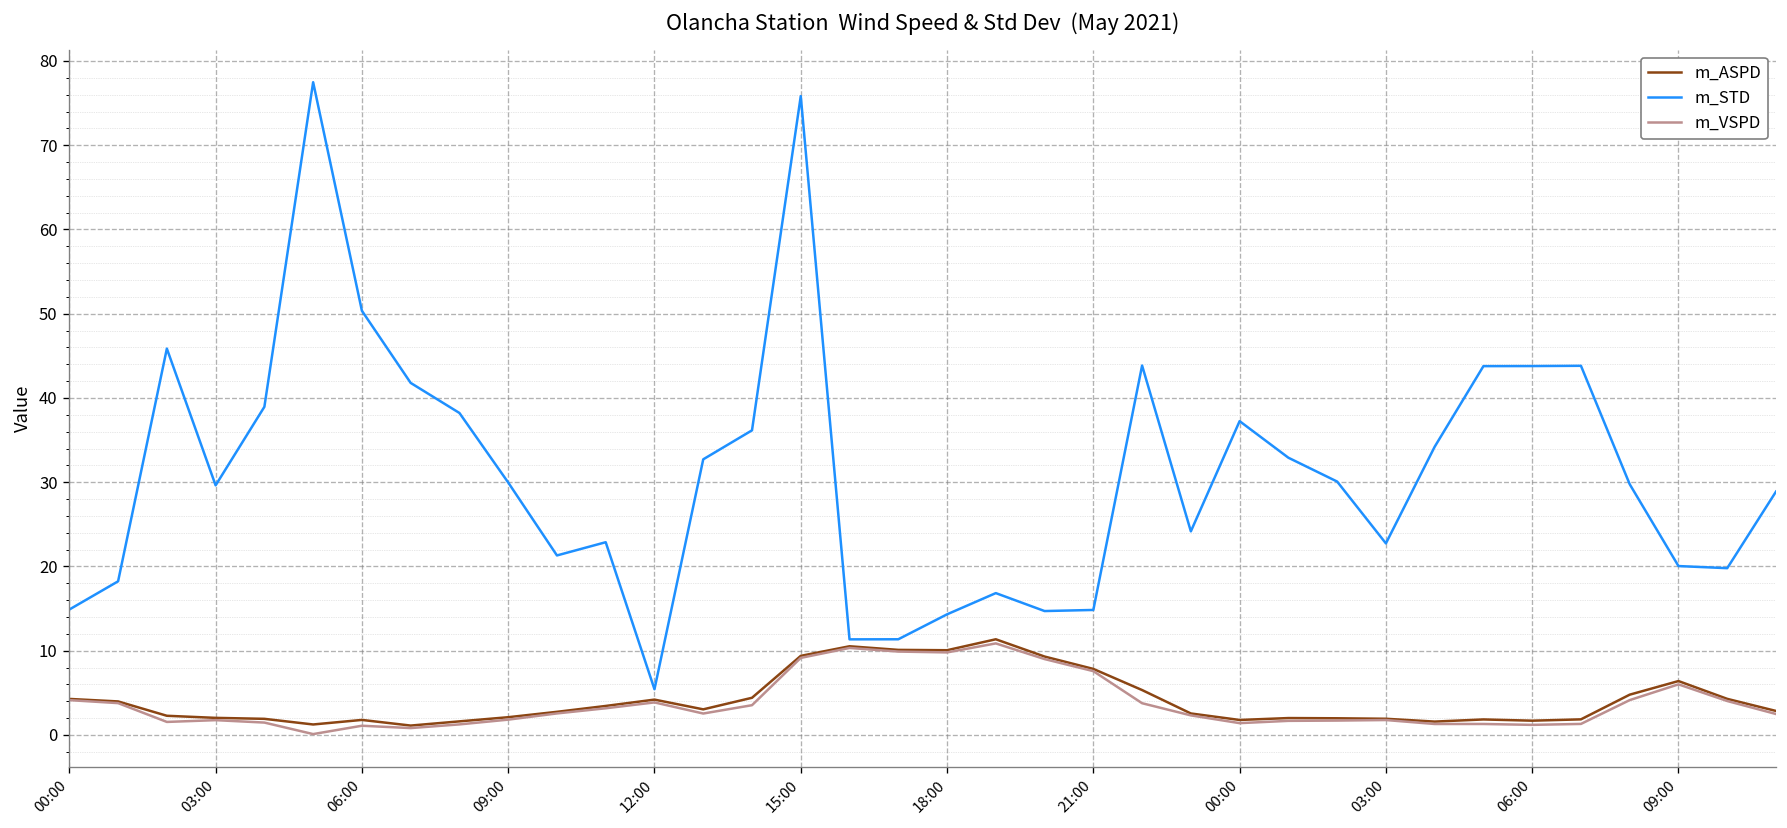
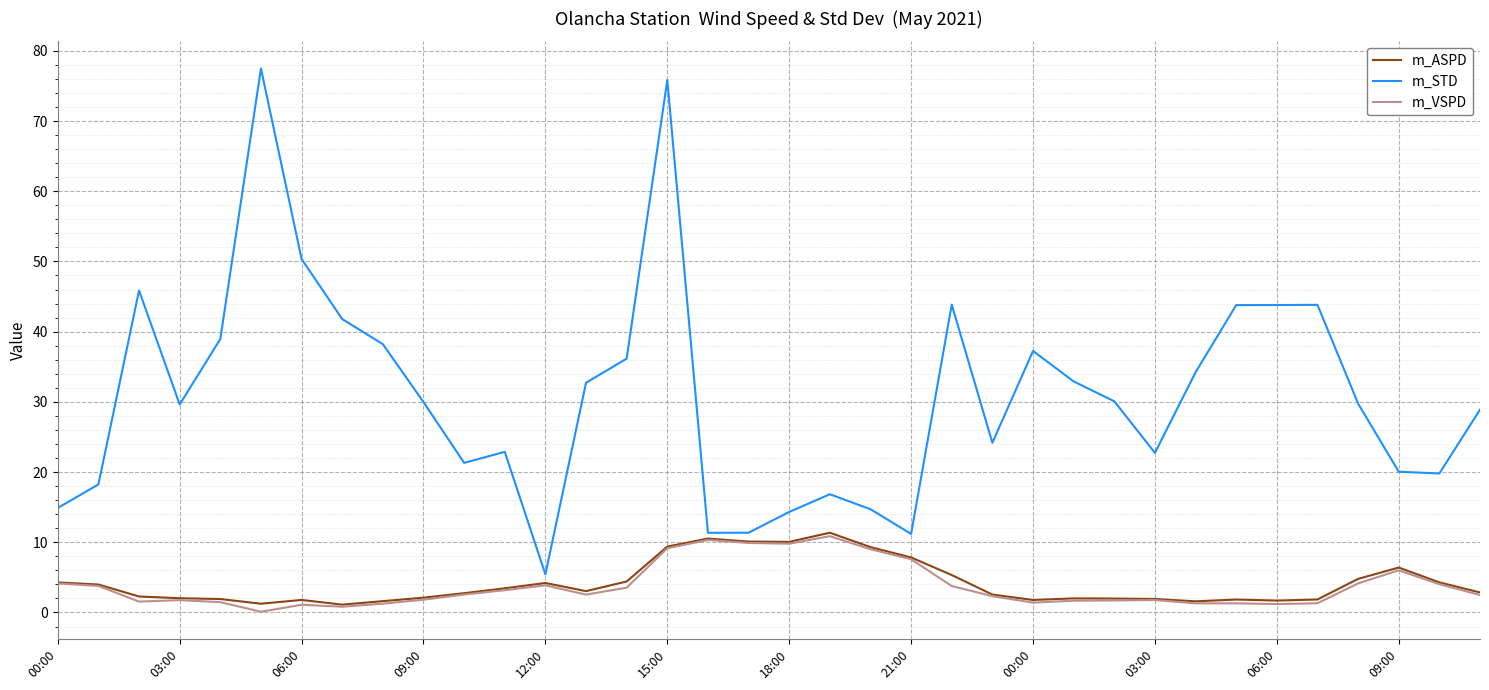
m_STD, 21:00: 15 -> 11
